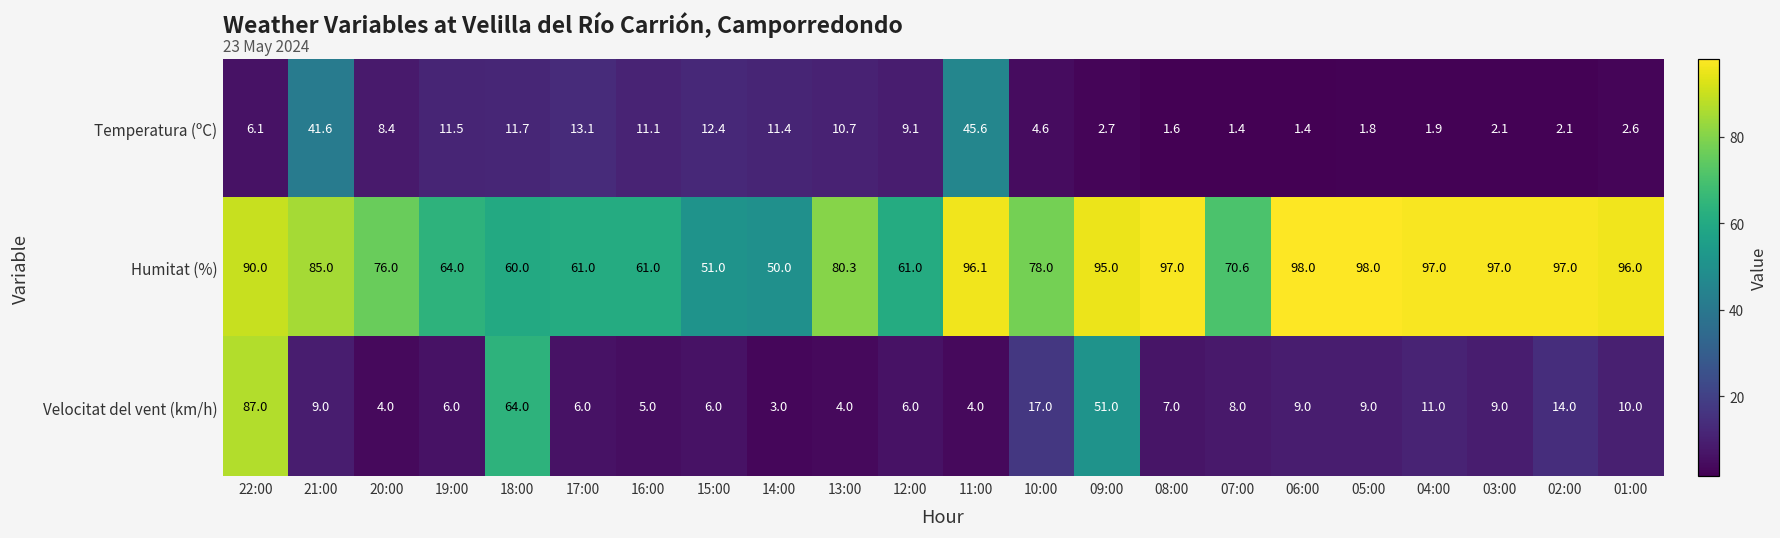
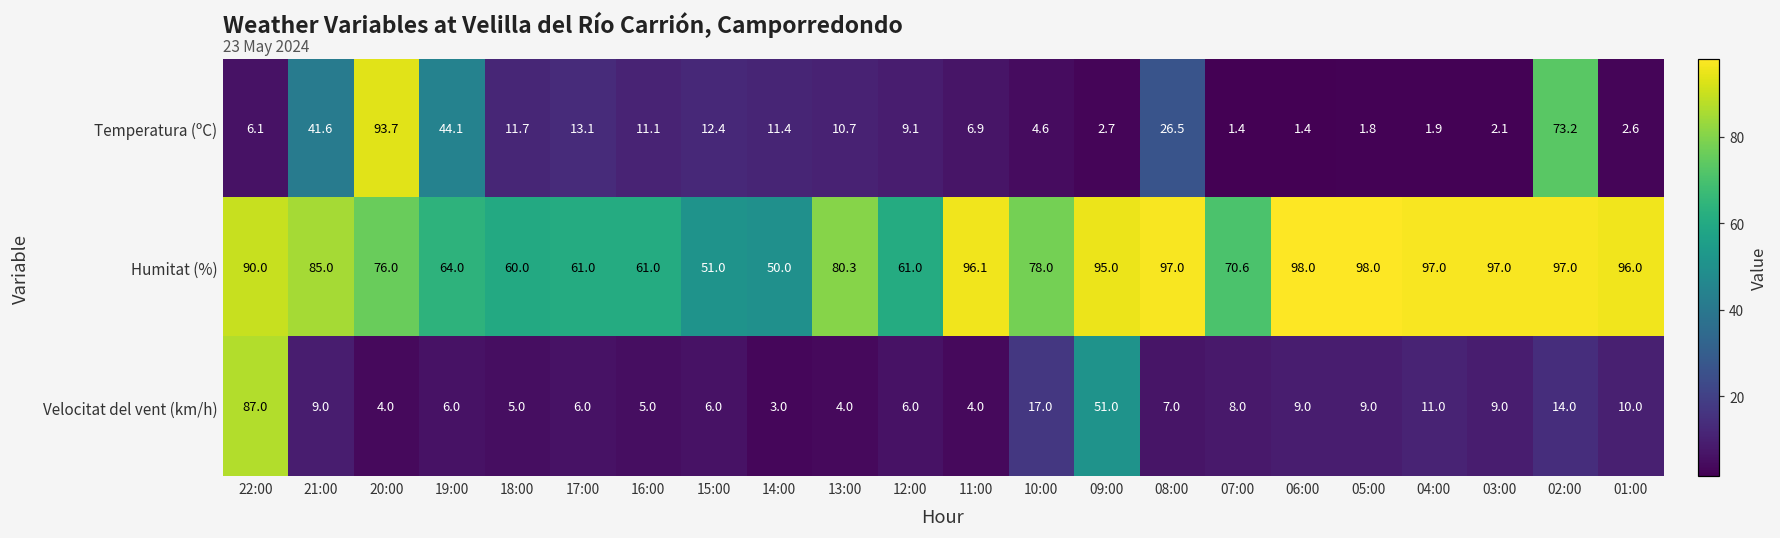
Temperatura (ºC), 20:00: 8.4 -> 93.7
Temperatura (ºC), 19:00: 11.5 -> 44.1
Temperatura (ºC), 11:00: 45.6 -> 6.9
Temperatura (ºC), 08:00: 1.6 -> 26.5
Temperatura (ºC), 02:00: 2.1 -> 73.2
Velocitat del vent (km/h), 18:00: 64.0 -> 5.0
